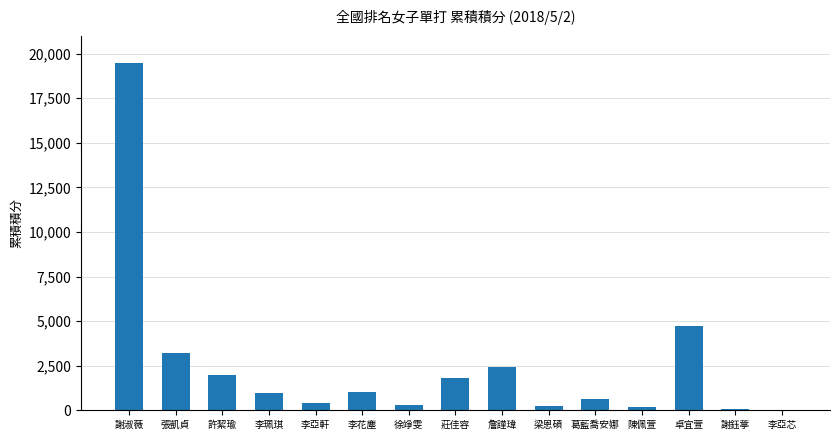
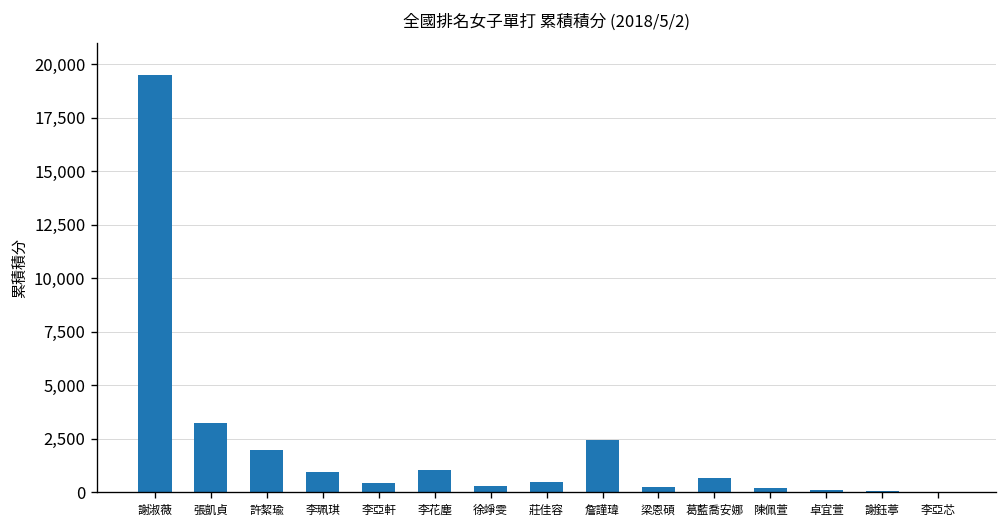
莊佳容: 1,800 -> 500
卓宜萱: 4,700 -> 100
